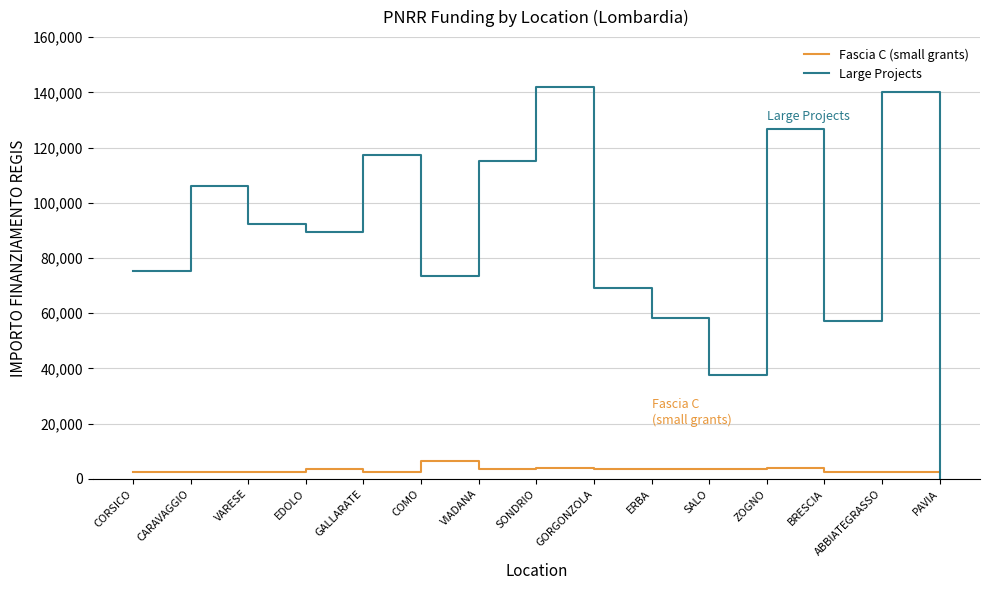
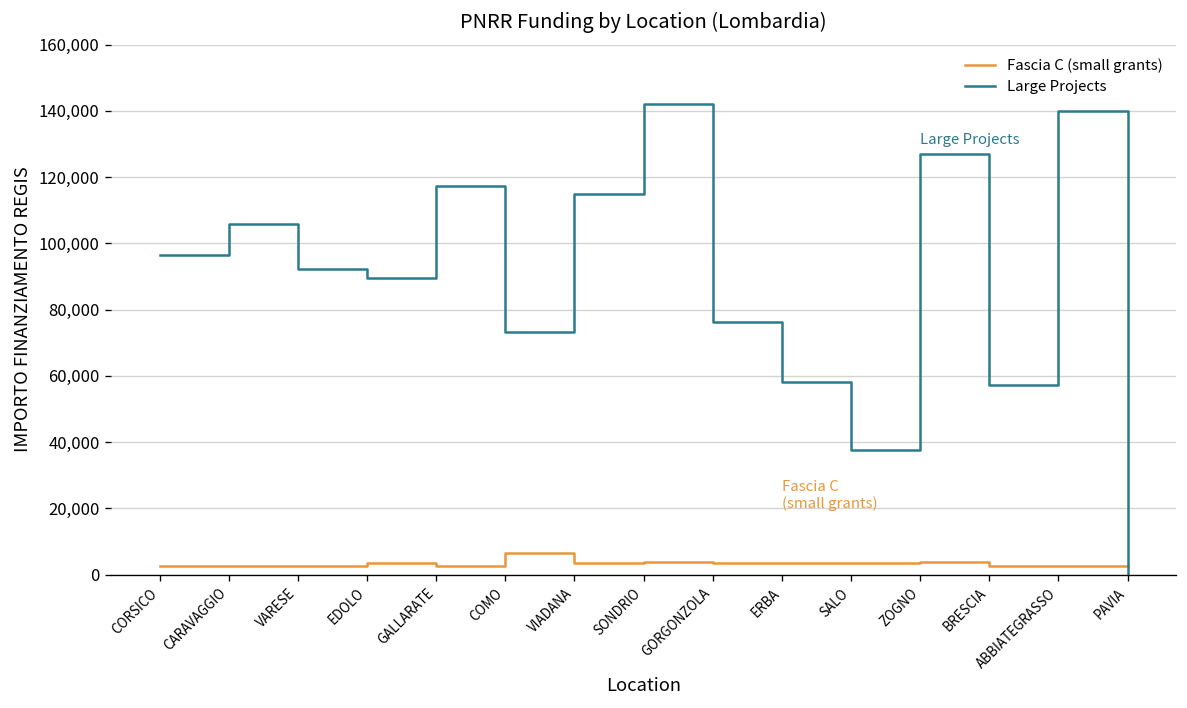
Large Projects, CORSICO: 75,000 -> 96,000
Large Projects, GORGONZOLA: 69,000 -> 76,000
